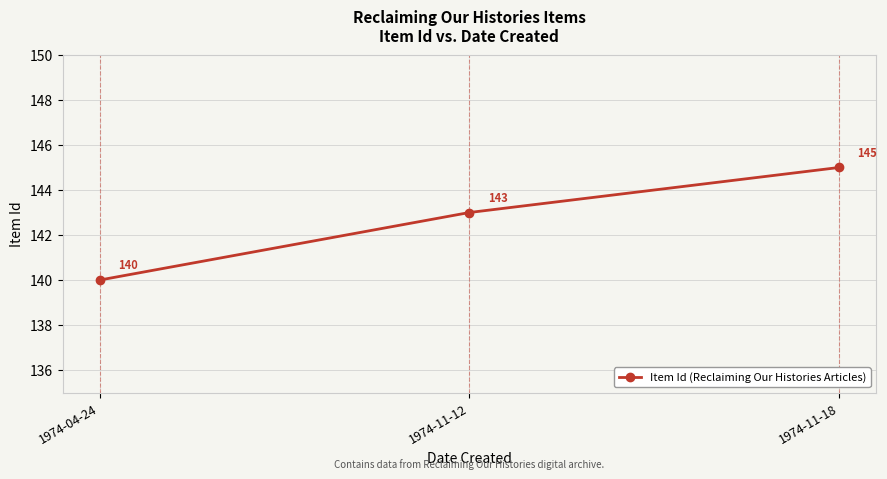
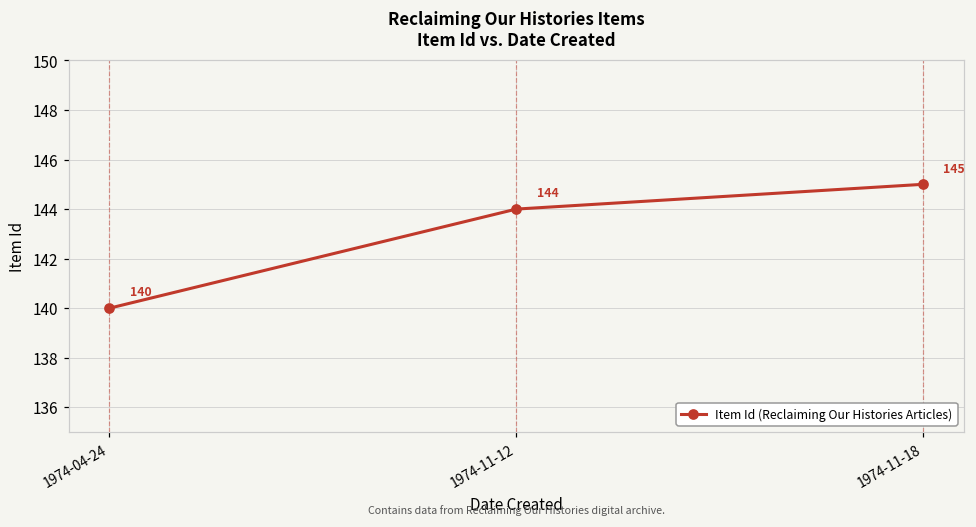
1974-11-12: 143 -> 144
